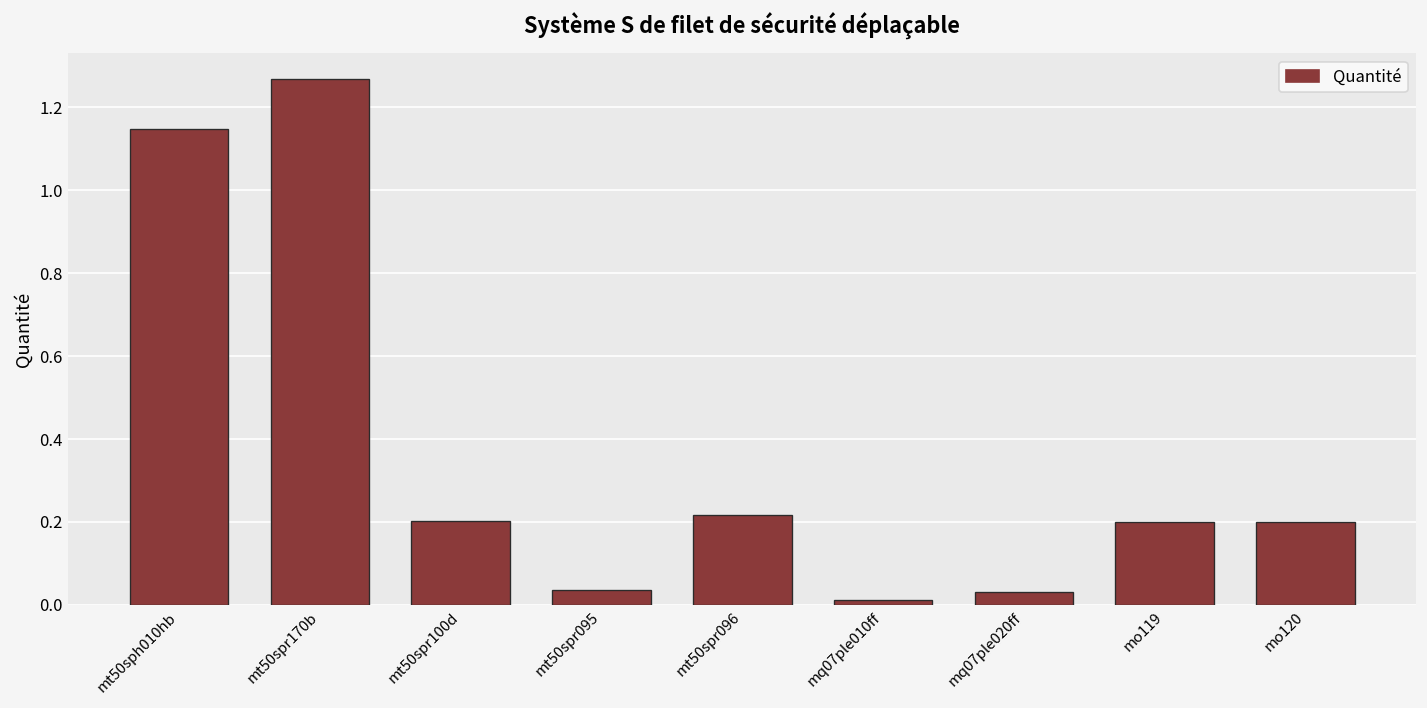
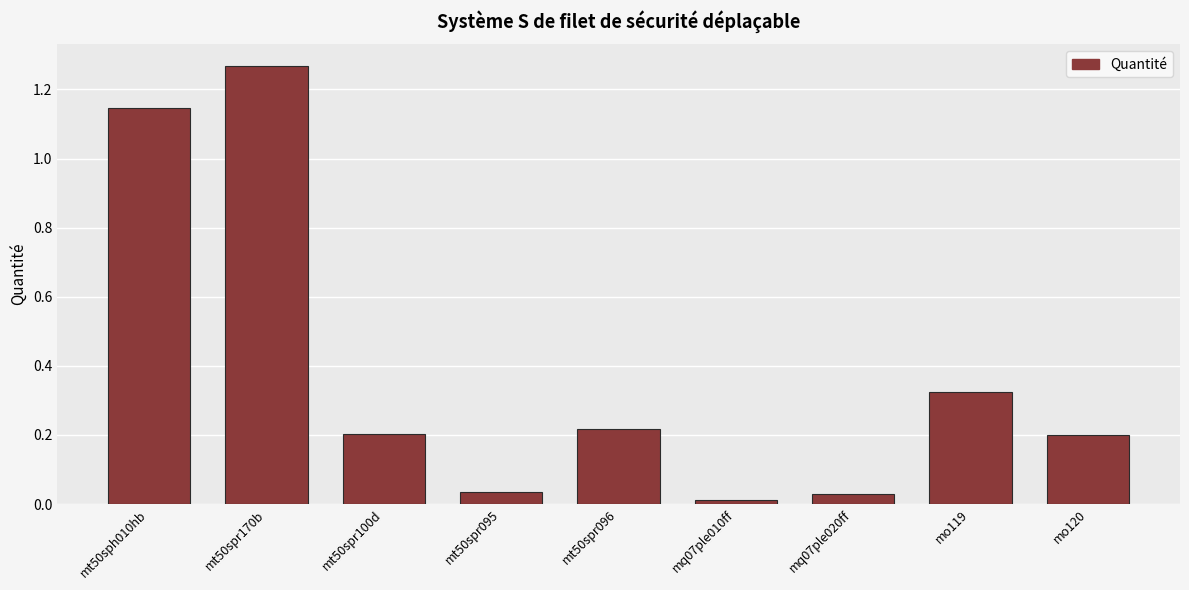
mo119: 0.20 -> 0.33
